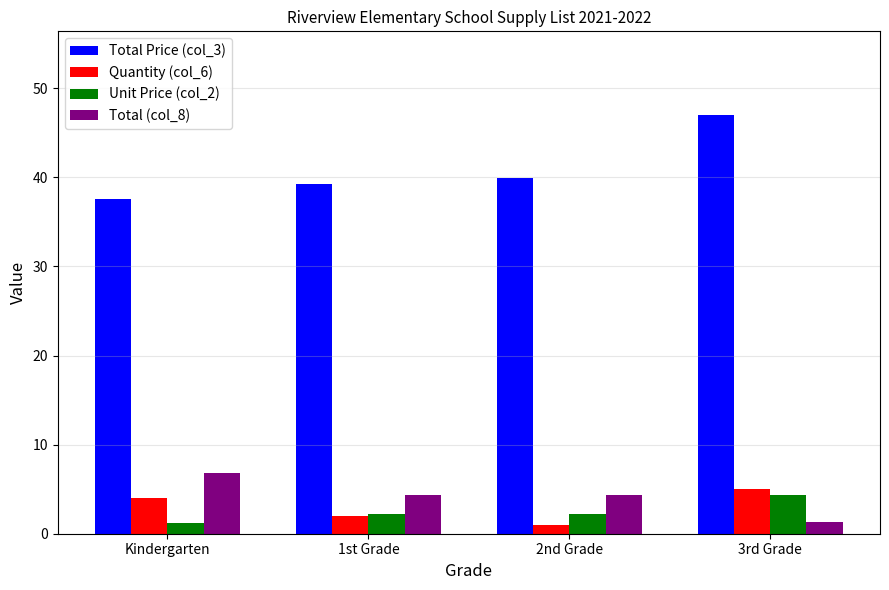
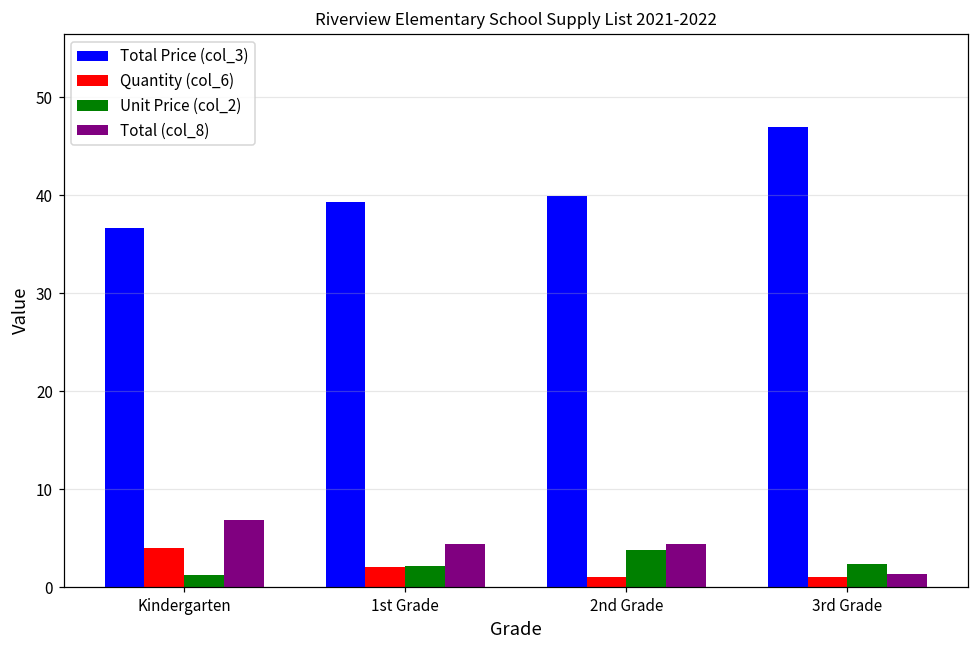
Total Price (col_3), Kindergarten: 38 -> 37
Unit Price (col_2), 2nd Grade: 2 -> 4
Quantity (col_6), 3rd Grade: 5 -> 1
Unit Price (col_2), 3rd Grade: 4 -> 2
